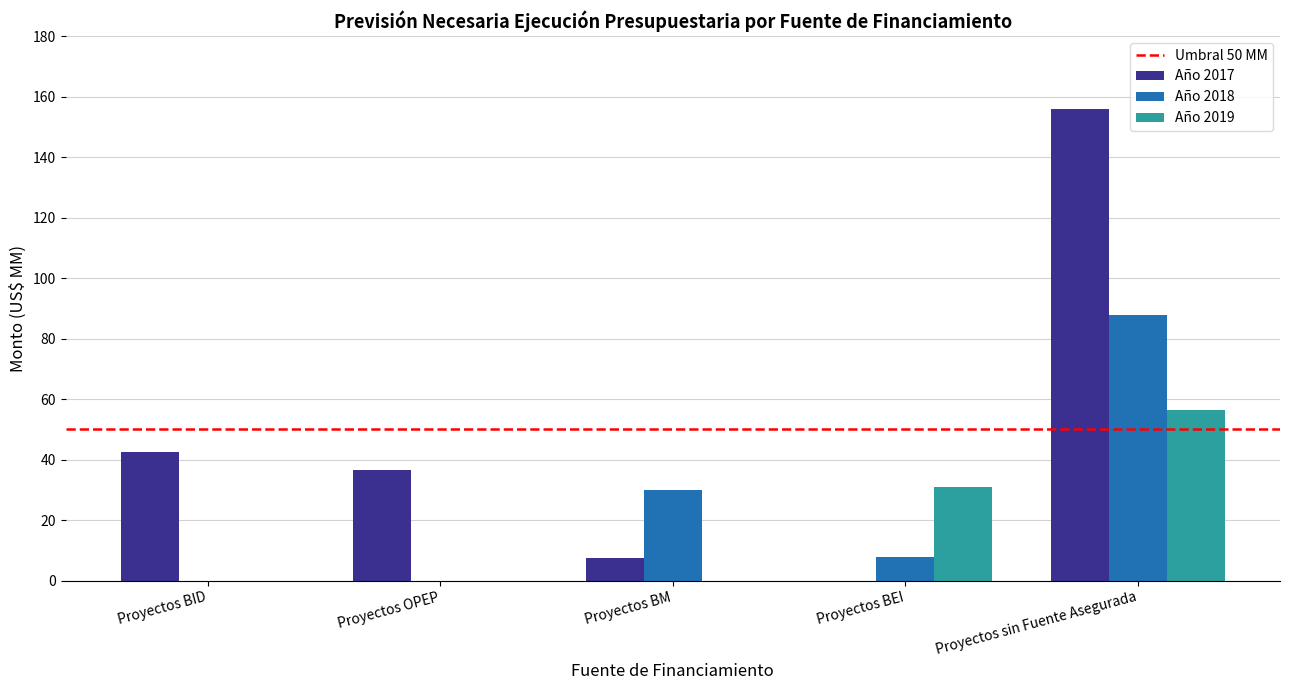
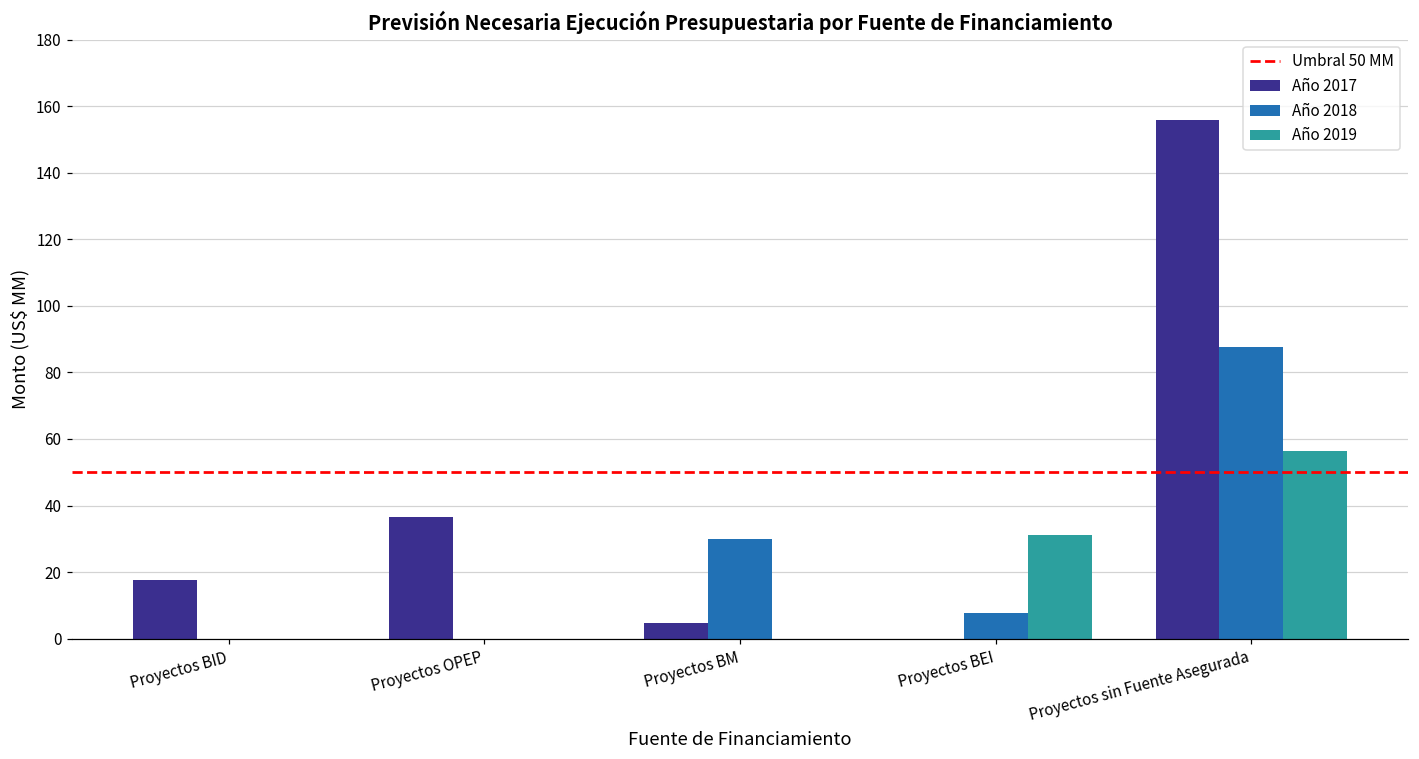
Año 2017, Proyectos BID: 42 -> 18
Año 2017, Proyectos BM: 7 -> 5
